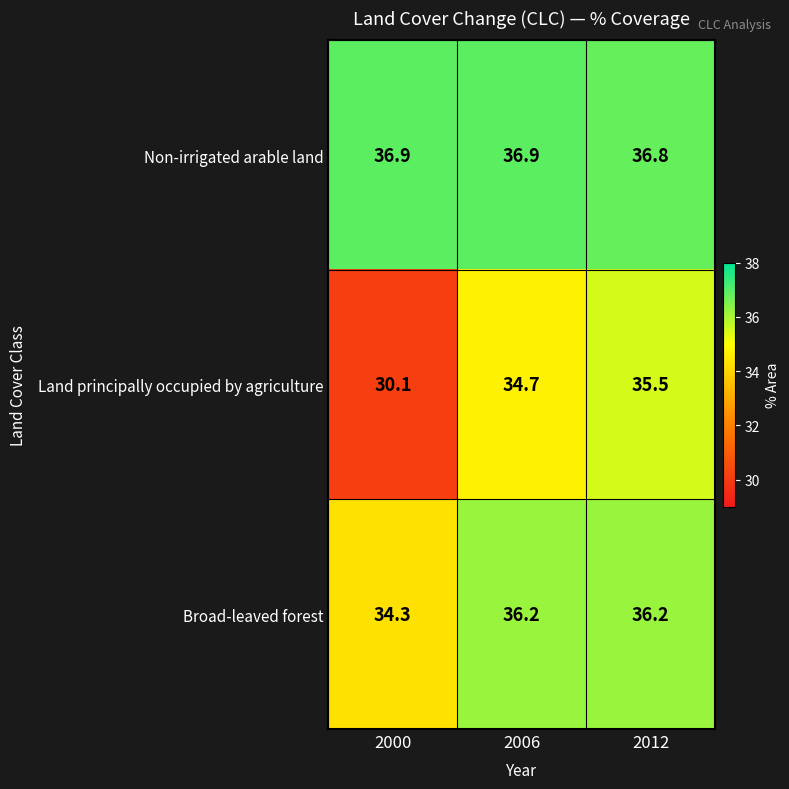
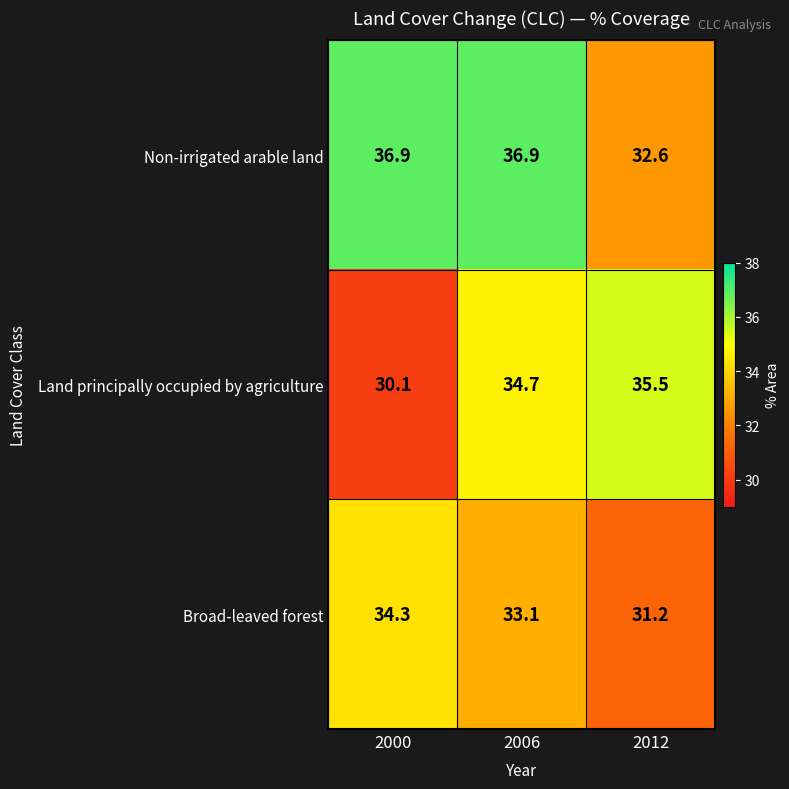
Non-irrigated arable land, 2012: 36.8 -> 32.6
Broad-leaved forest, 2006: 36.2 -> 33.1
Broad-leaved forest, 2012: 36.2 -> 31.2
